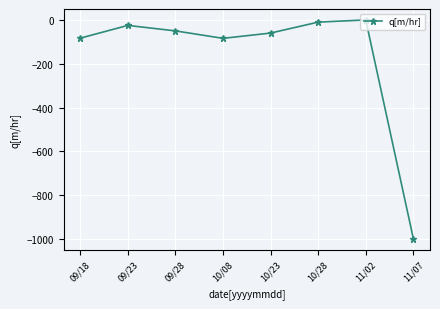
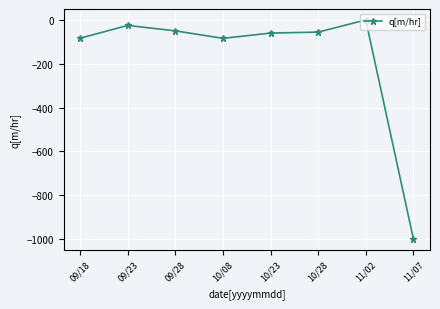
10/28: -10 -> -60
